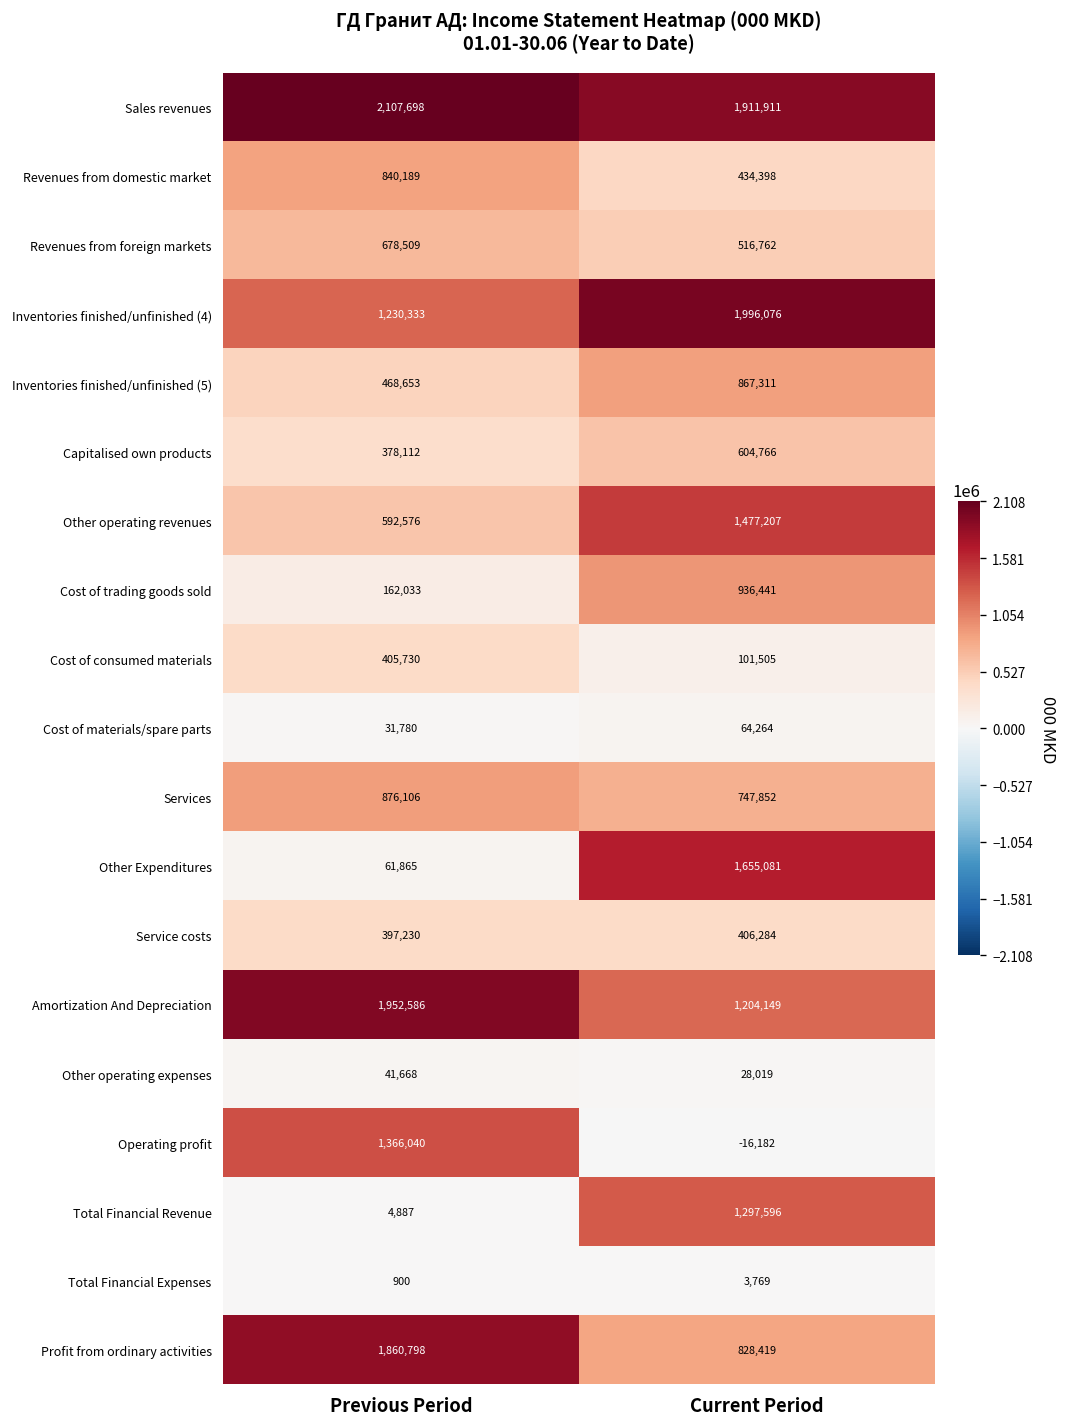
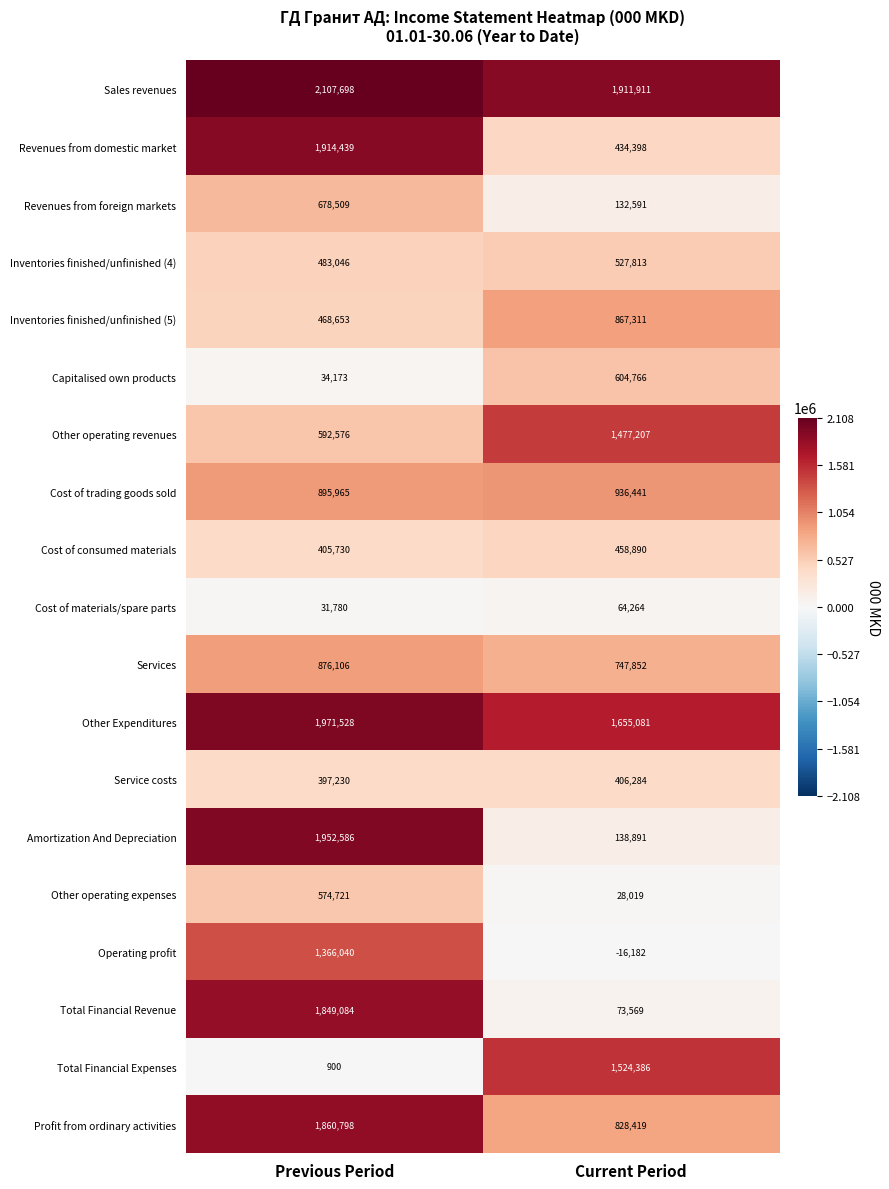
Revenues from domestic market, Previous Period: 840,189 -> 1,914,439
Revenues from foreign markets, Current Period: 516,762 -> 132,591
Inventories finished/unfinished (4), Previous Period: 1,230,333 -> 483,046
Inventories finished/unfinished (4), Current Period: 1,996,076 -> 527,813
Capitalised own products, Previous Period: 378,112 -> 34,173
Cost of trading goods sold, Previous Period: 162,033 -> 895,965
Cost of consumed materials, Current Period: 101,505 -> 458,890
Other Expenditures, Previous Period: 61,865 -> 1,971,528
Amortization And Depreciation, Current Period: 1,204,149 -> 138,891
Other operating expenses, Previous Period: 41,668 -> 574,721
Total Financial Revenue, Previous Period: 4,887 -> 1,849,084
Total Financial Revenue, Current Period: 1,297,596 -> 73,569
Total Financial Expenses, Current Period: 3,769 -> 1,524,386
